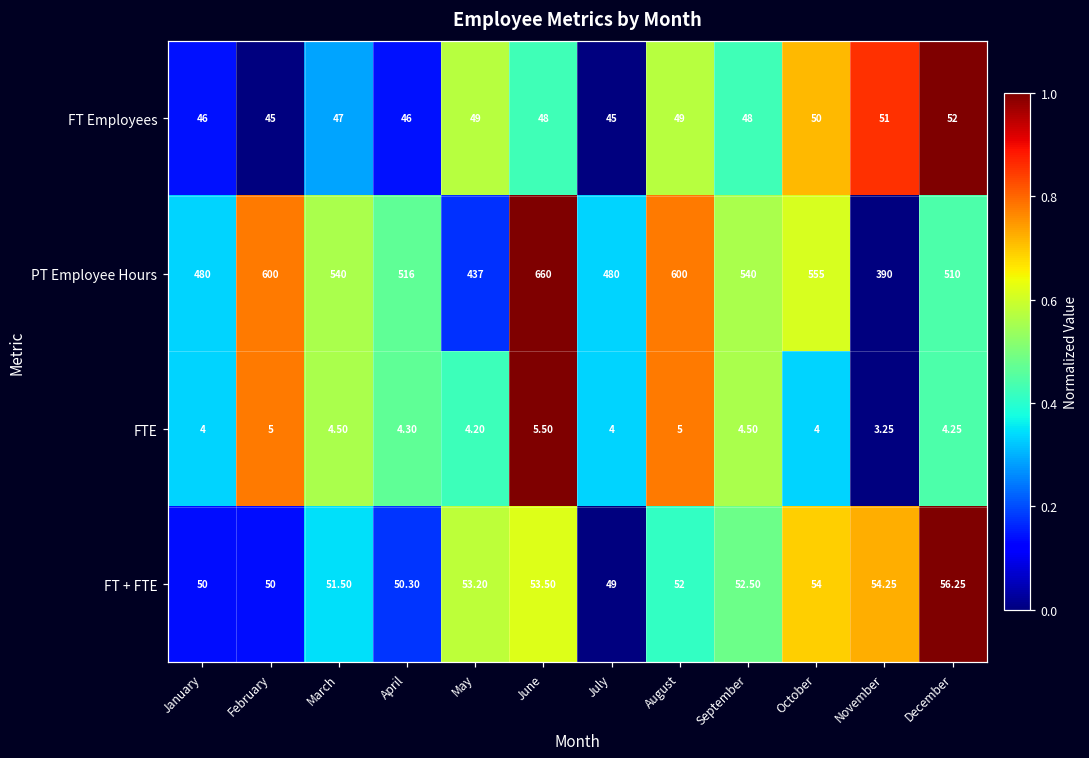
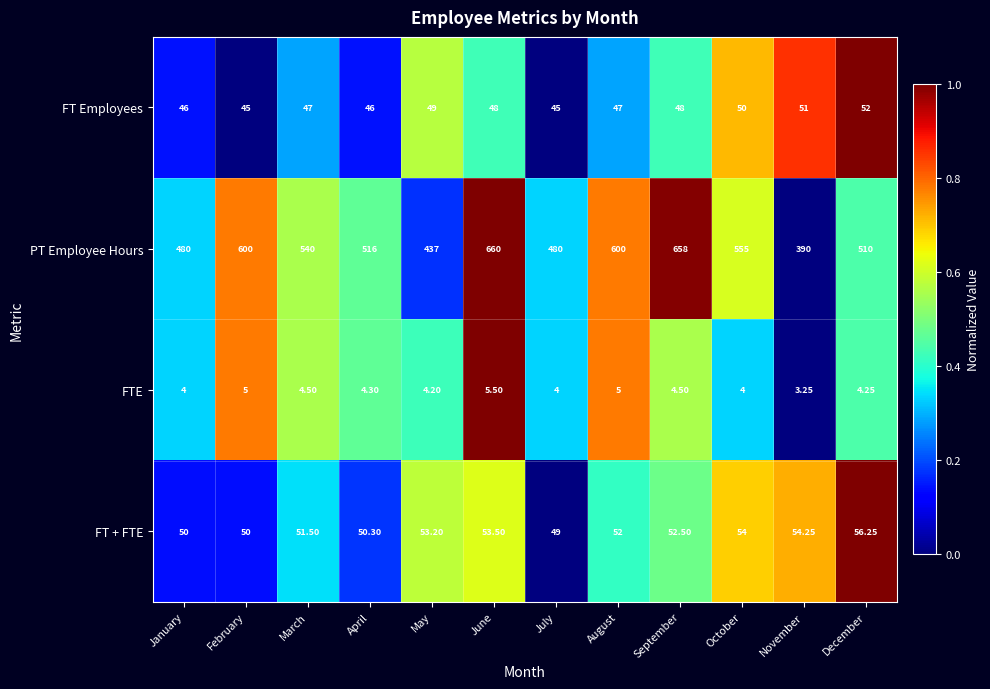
FT Employees, August: 49 -> 47
PT Employee Hours, September: 540 -> 658
